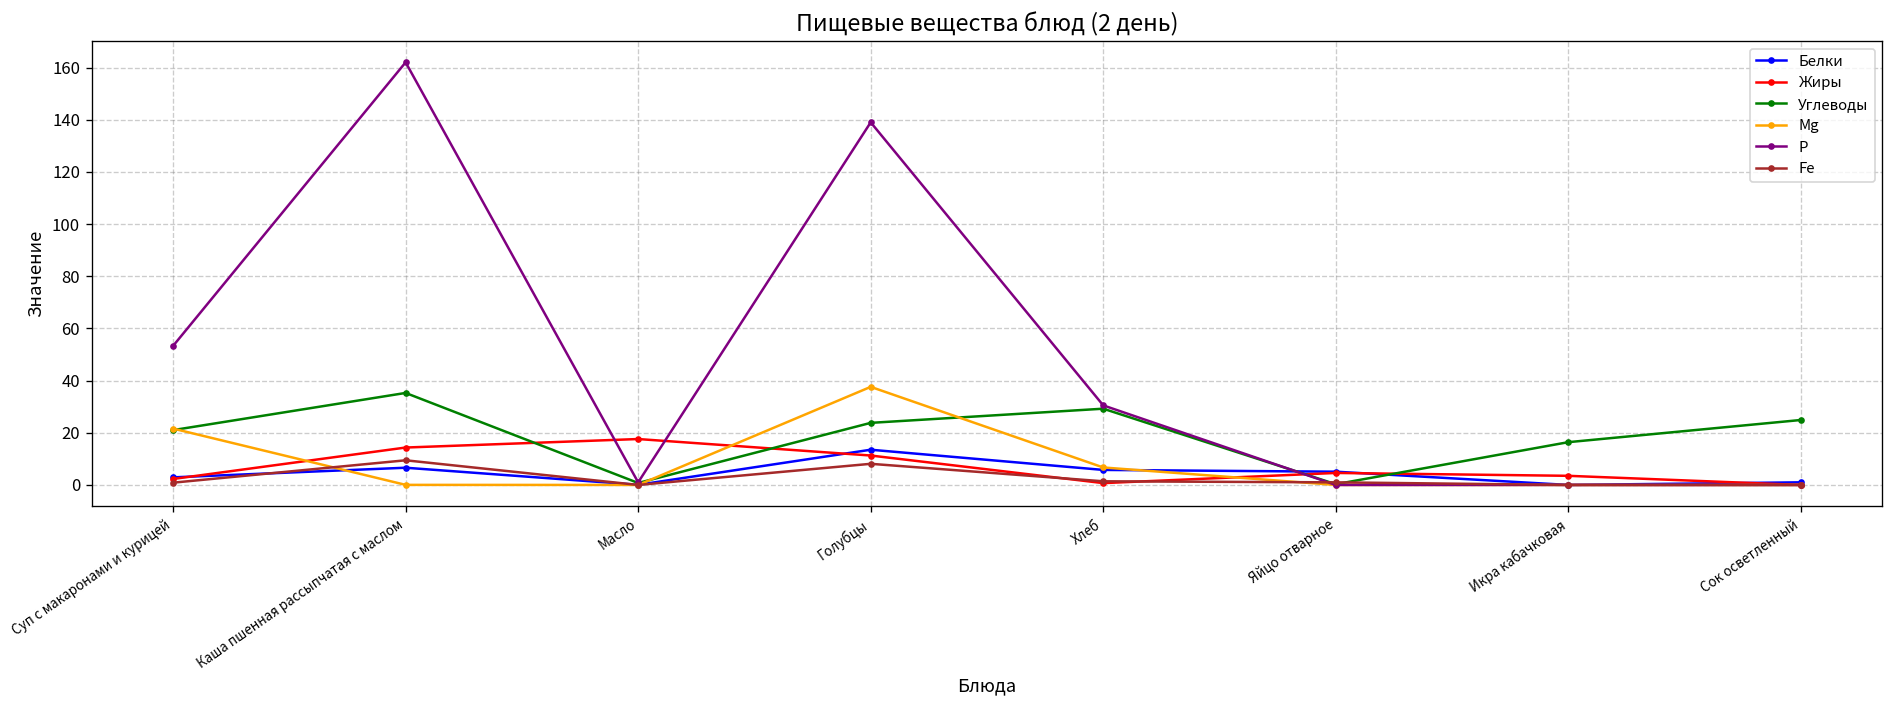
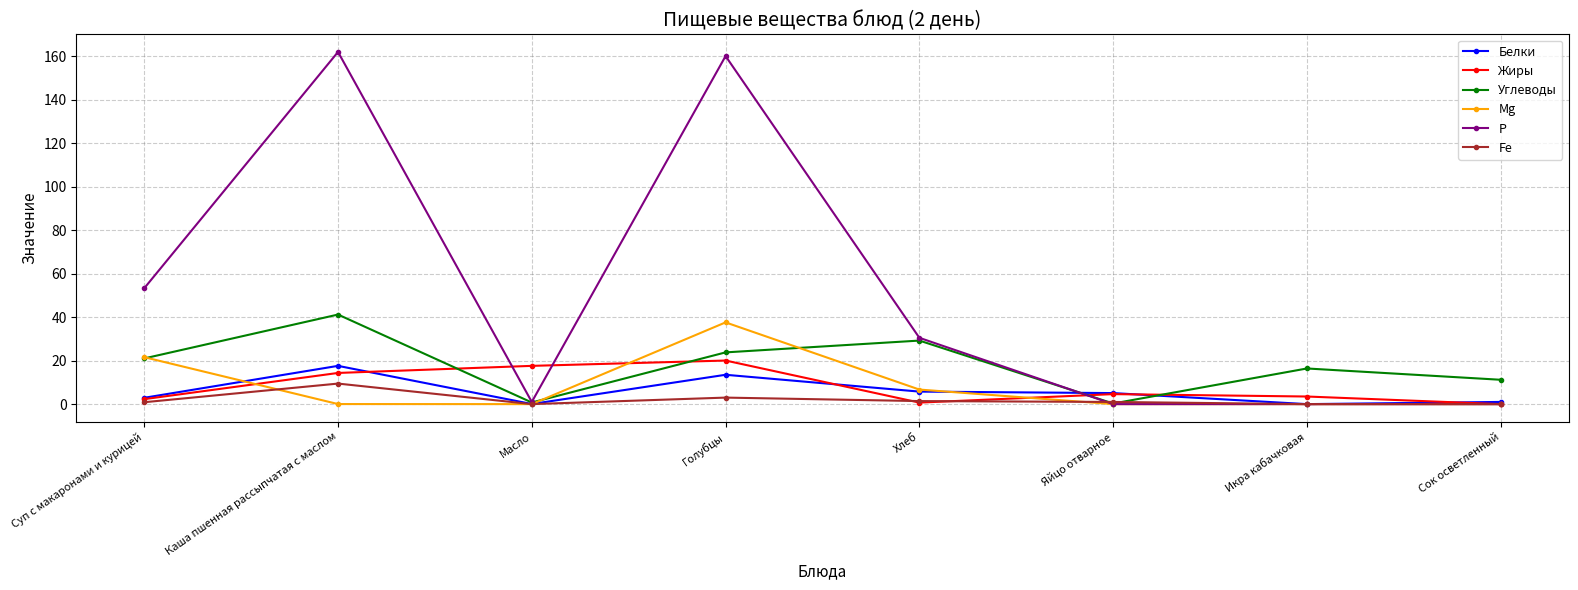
Белки, Каша пшенная рассыпчатая с маслом: 7 -> 18
Углеводы, Каша пшенная рассыпчатая с маслом: 35 -> 41
Жиры, Голубцы: 11 -> 20
Р, Голубцы: 139 -> 160
Fe, Голубцы: 8 -> 3
Углеводы, Сок осветленный: 25 -> 11
